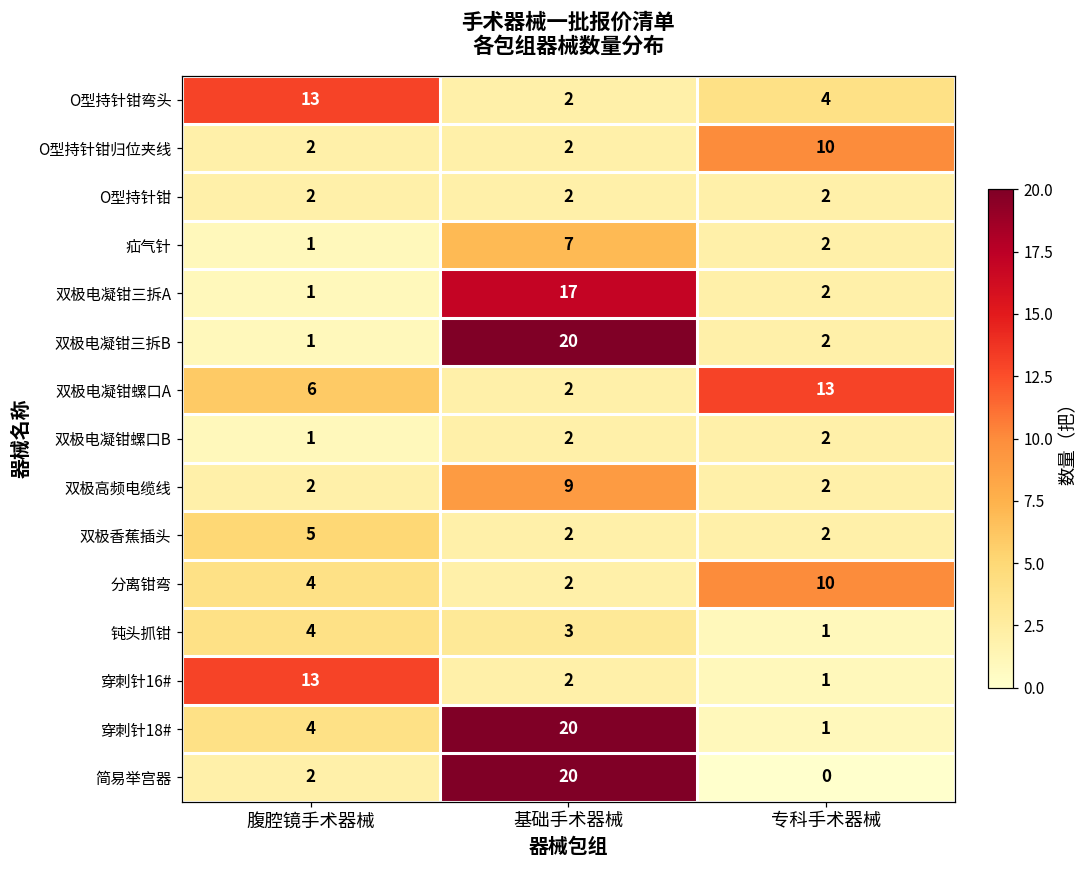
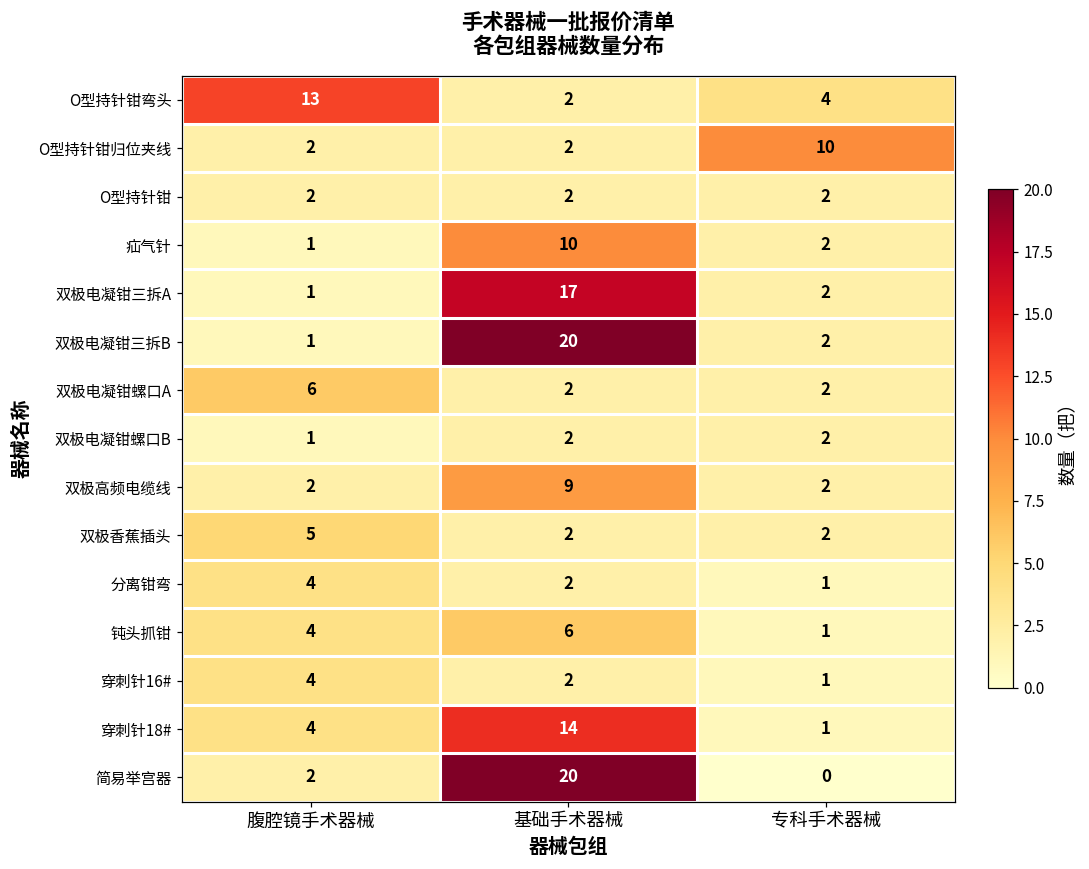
疝气针, 基础手术器械: 7 -> 10
双极电凝钳螺口A, 专科手术器械: 13 -> 2
分离钳弯, 专科手术器械: 10 -> 1
钝头抓钳, 基础手术器械: 3 -> 6
穿刺针16#, 腹腔镜手术器械: 13 -> 4
穿刺针18#, 基础手术器械: 20 -> 14
